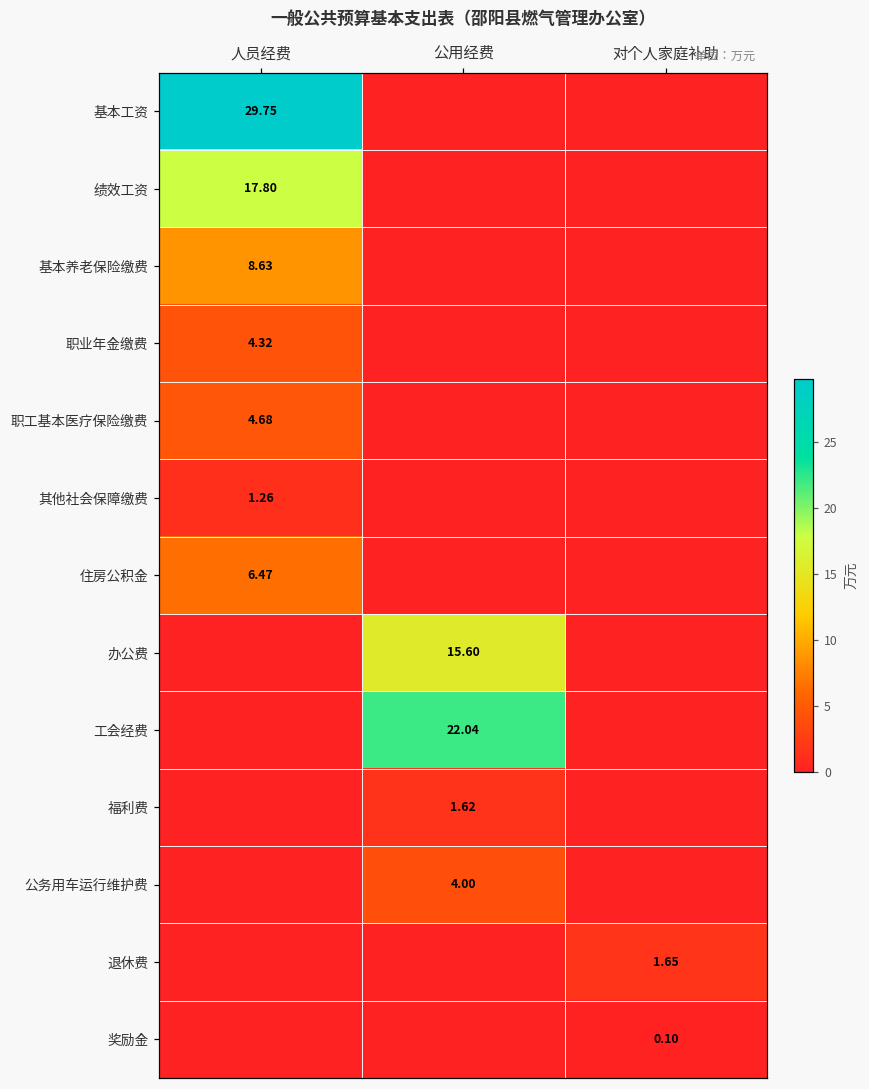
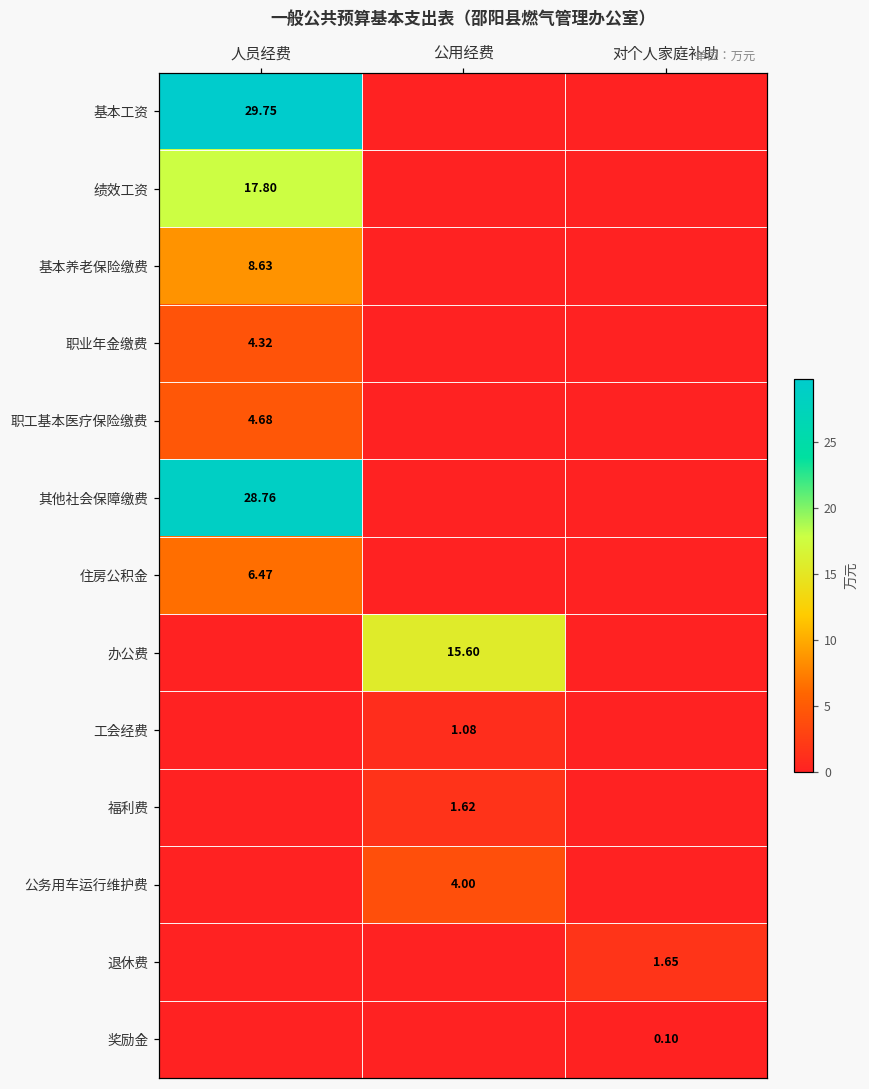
其他社会保障缴费, 人员经费: 1.26 -> 28.76
工会经费, 公用经费: 22.04 -> 1.08
